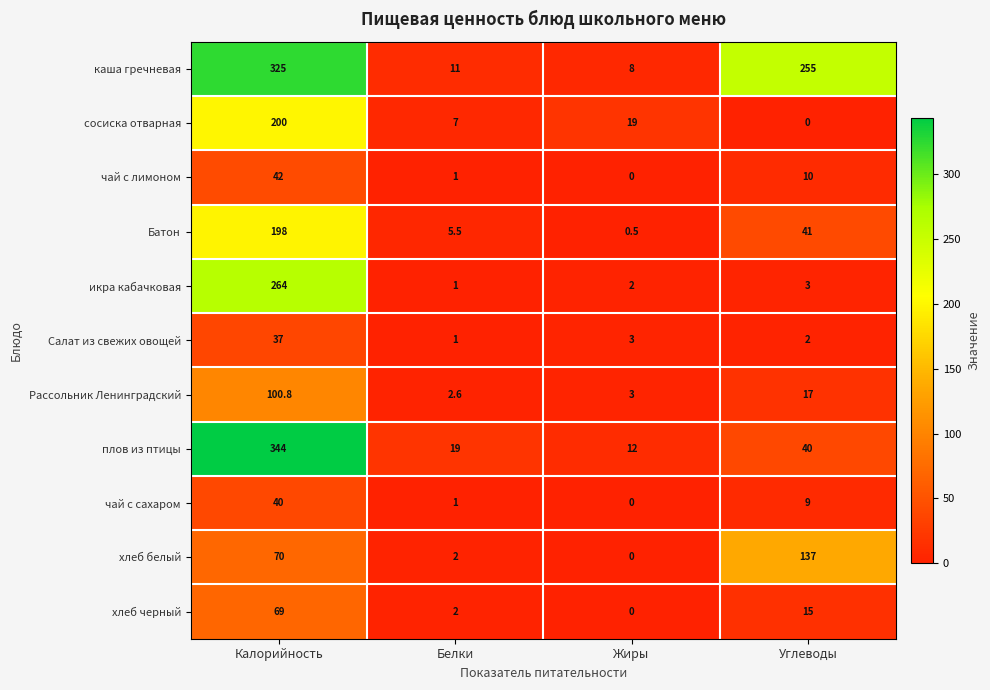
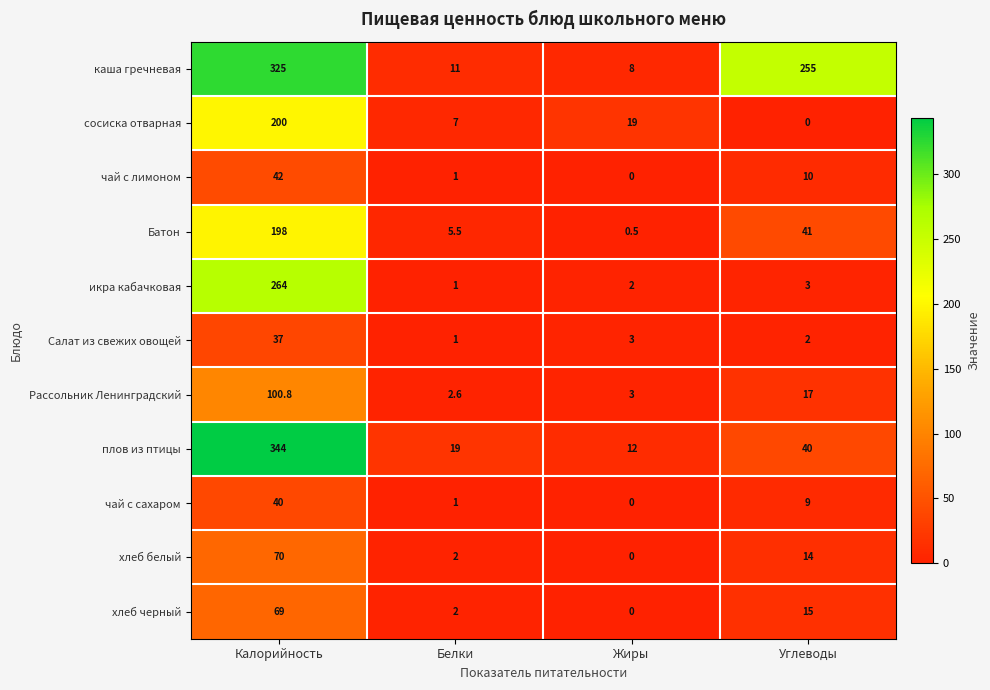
хлеб белый, Углеводы: 137 -> 14
